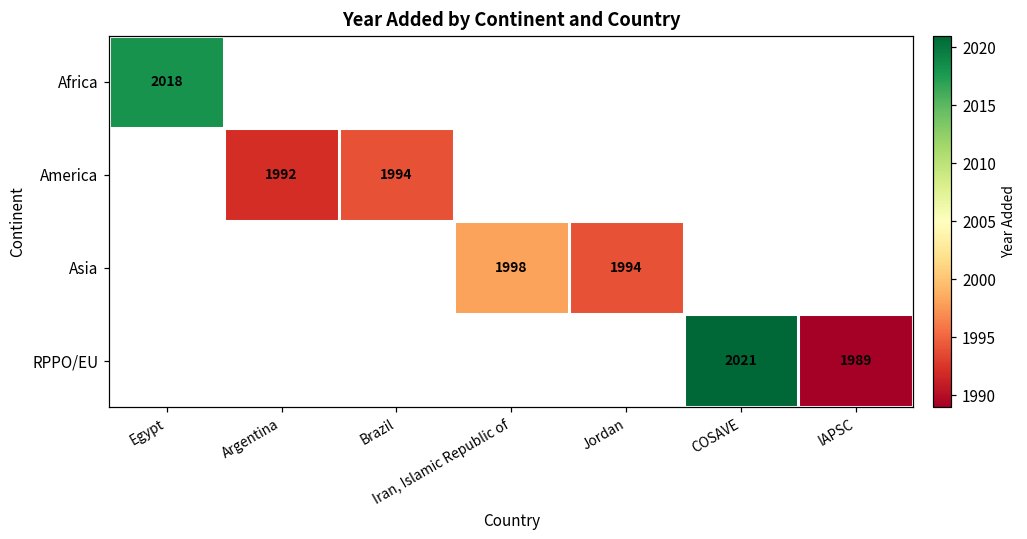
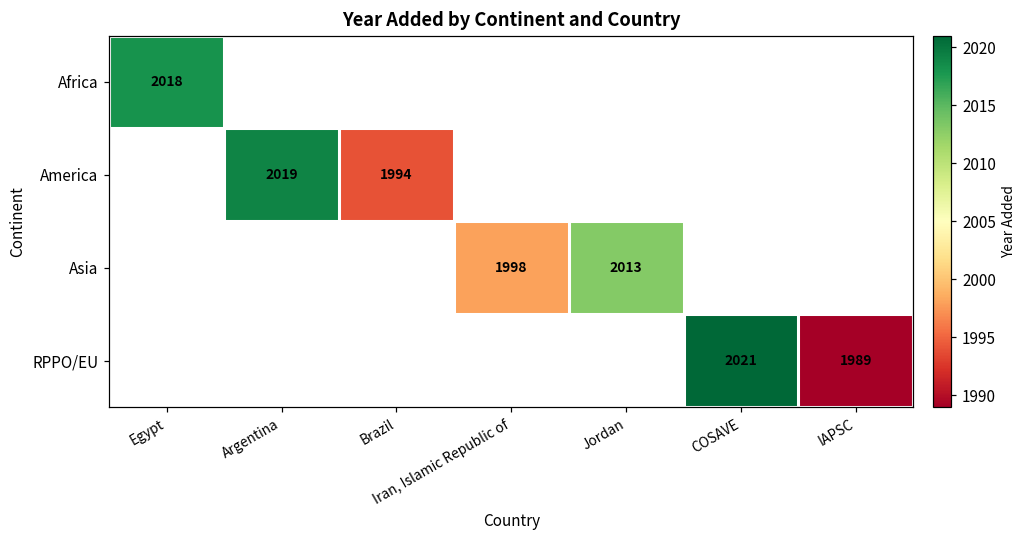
America, Argentina: 1992 -> 2019
Asia, Jordan: 1994 -> 2013
